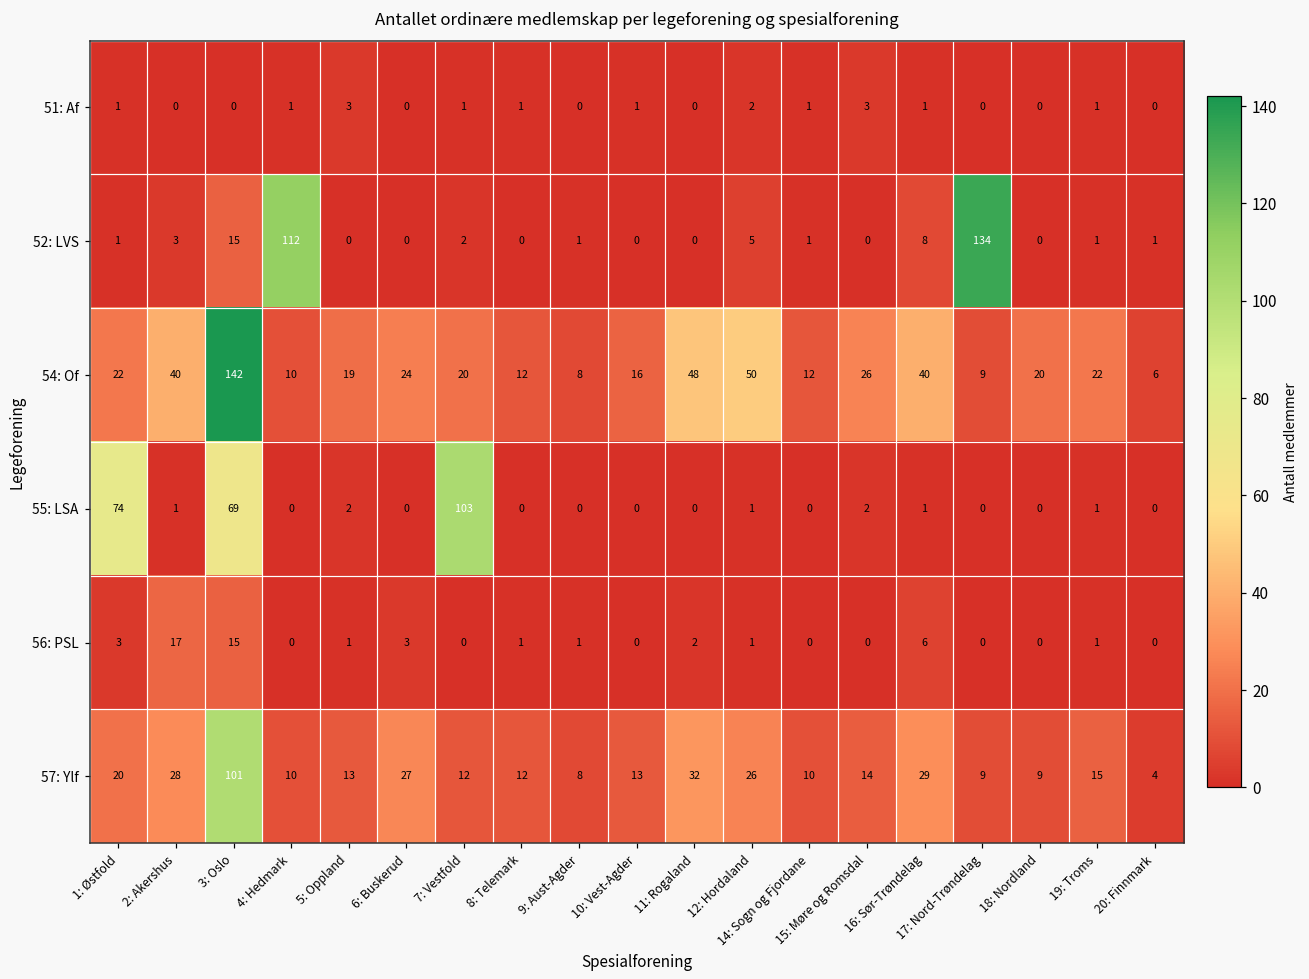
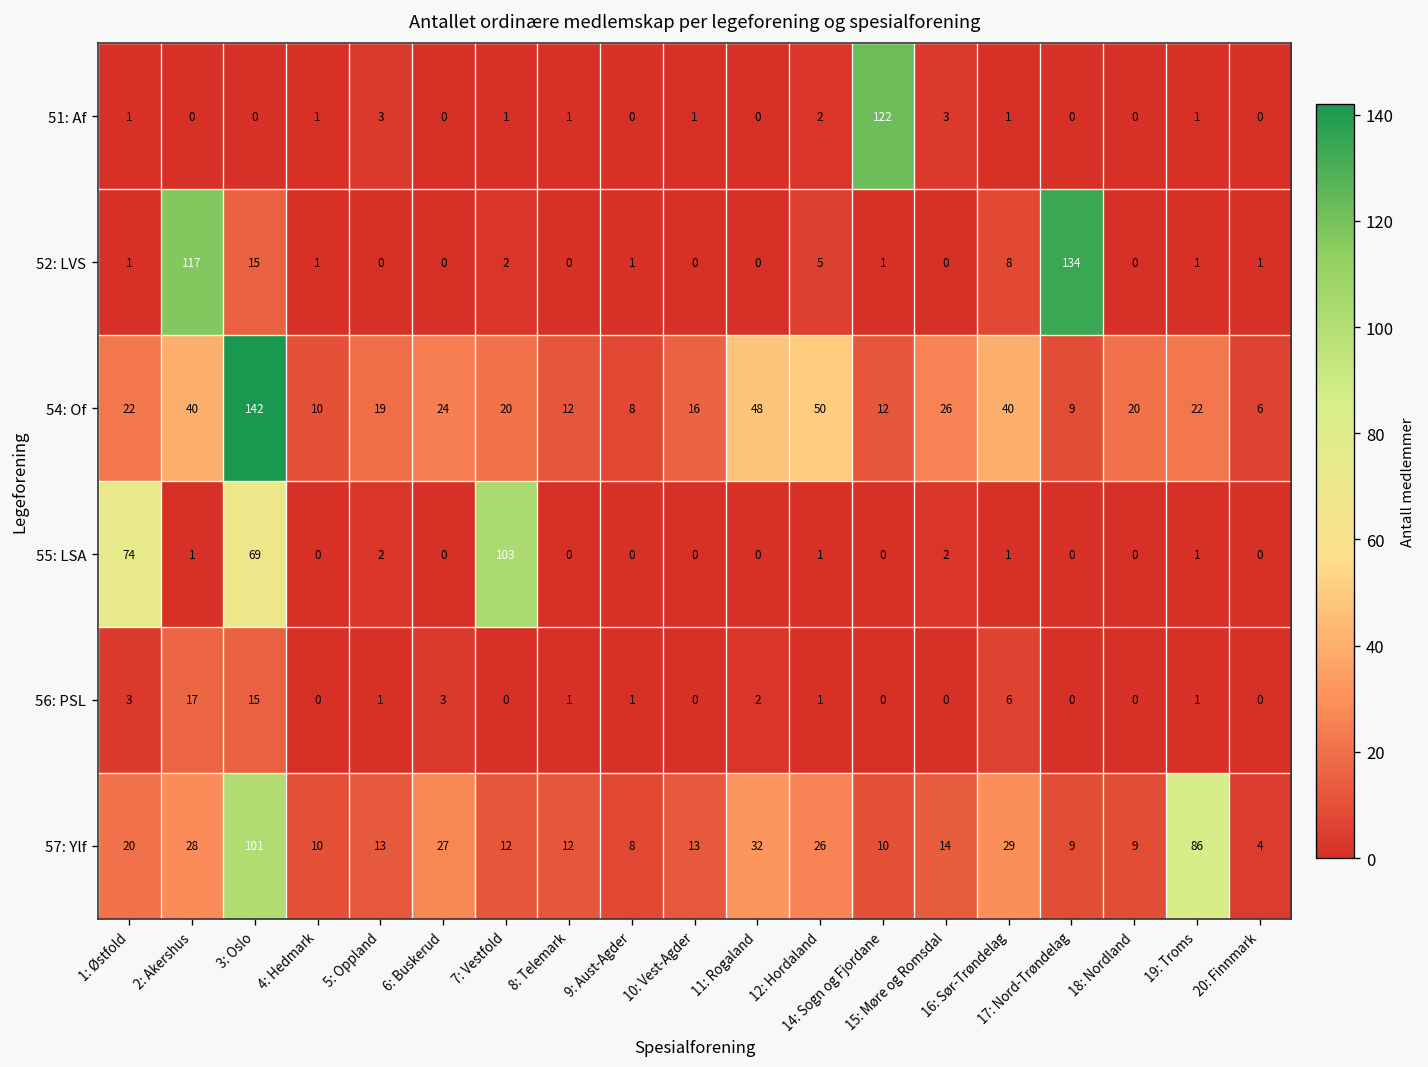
51: Af, 14: Sogn og Fjordane: 1 -> 122
52: LVS, 2: Akershus: 3 -> 117
52: LVS, 4: Hedmark: 112 -> 1
57: Ylf, 19: Troms: 15 -> 86
